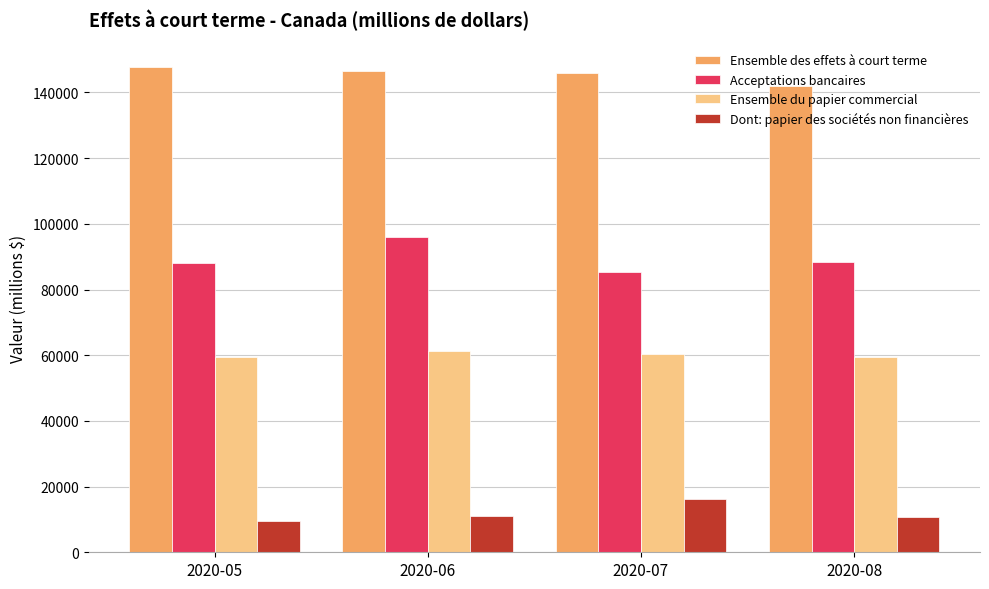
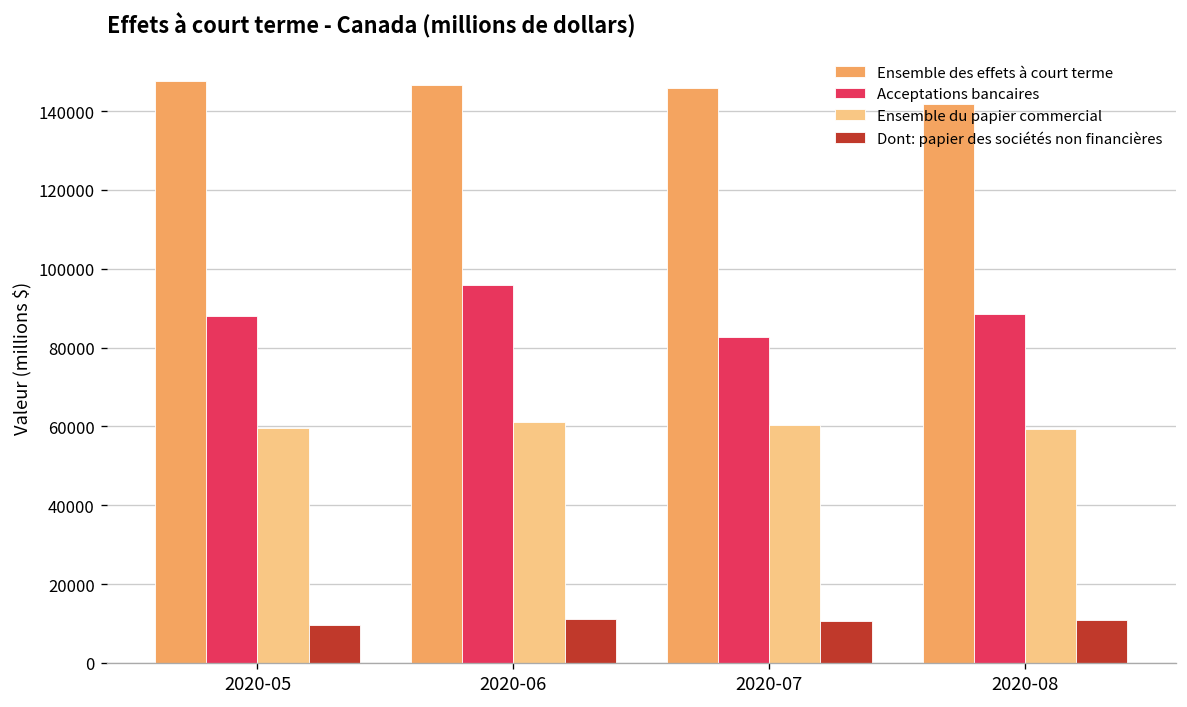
Acceptations bancaires, 2020-07: 85000 -> 83000
Dont: papier des sociétés non financières, 2020-07: 16000 -> 11000
